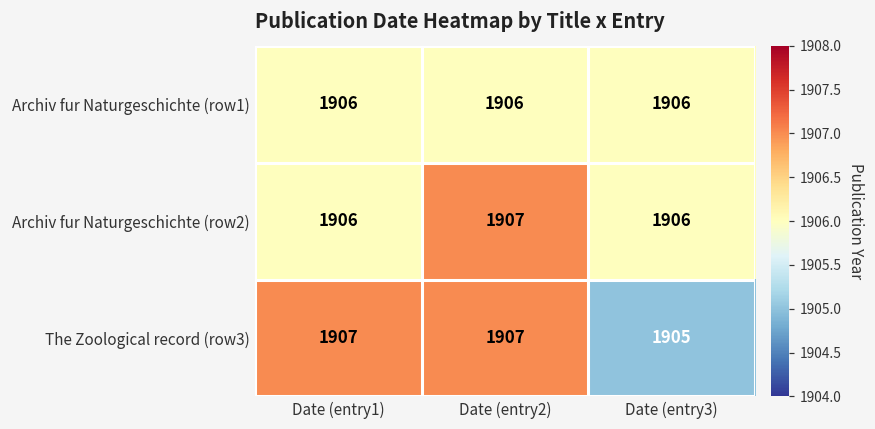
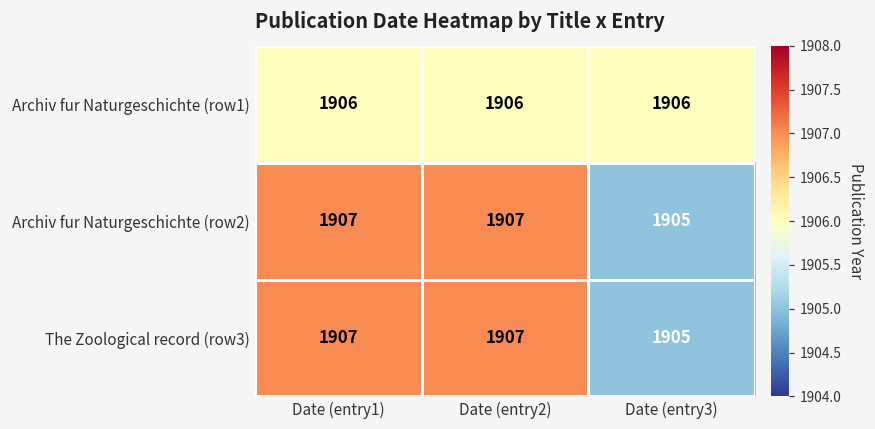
Archiv fur Naturgeschichte (row2), Date (entry1): 1906 -> 1907
Archiv fur Naturgeschichte (row2), Date (entry3): 1906 -> 1905
